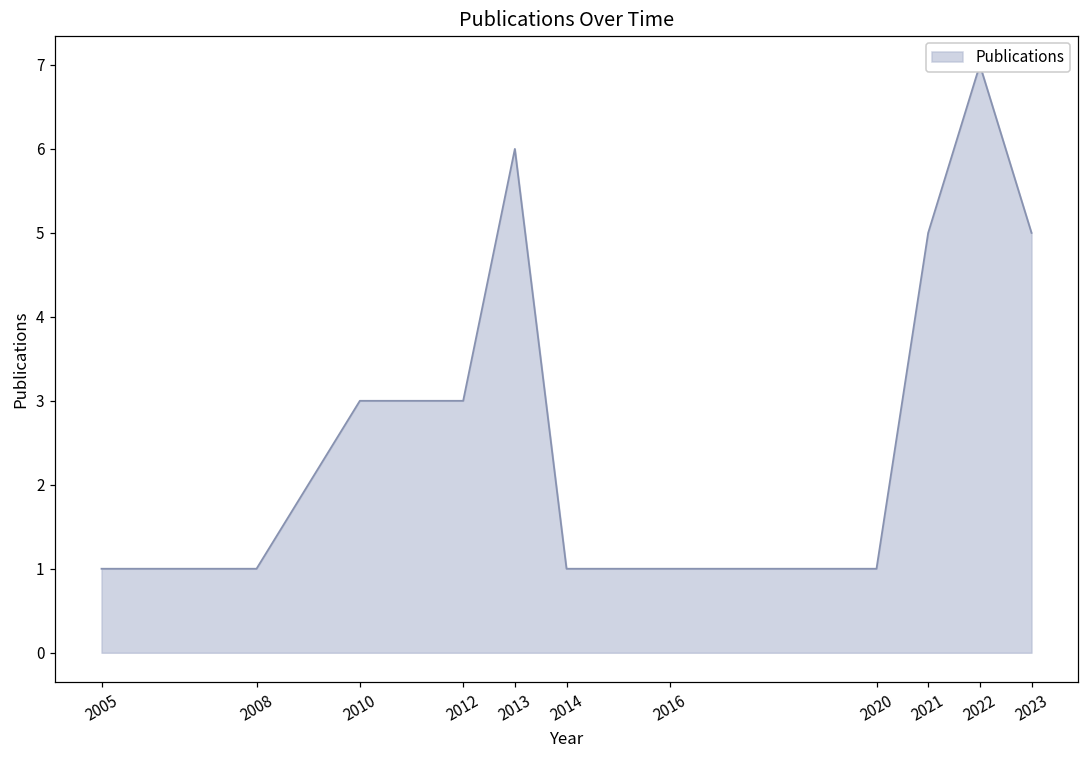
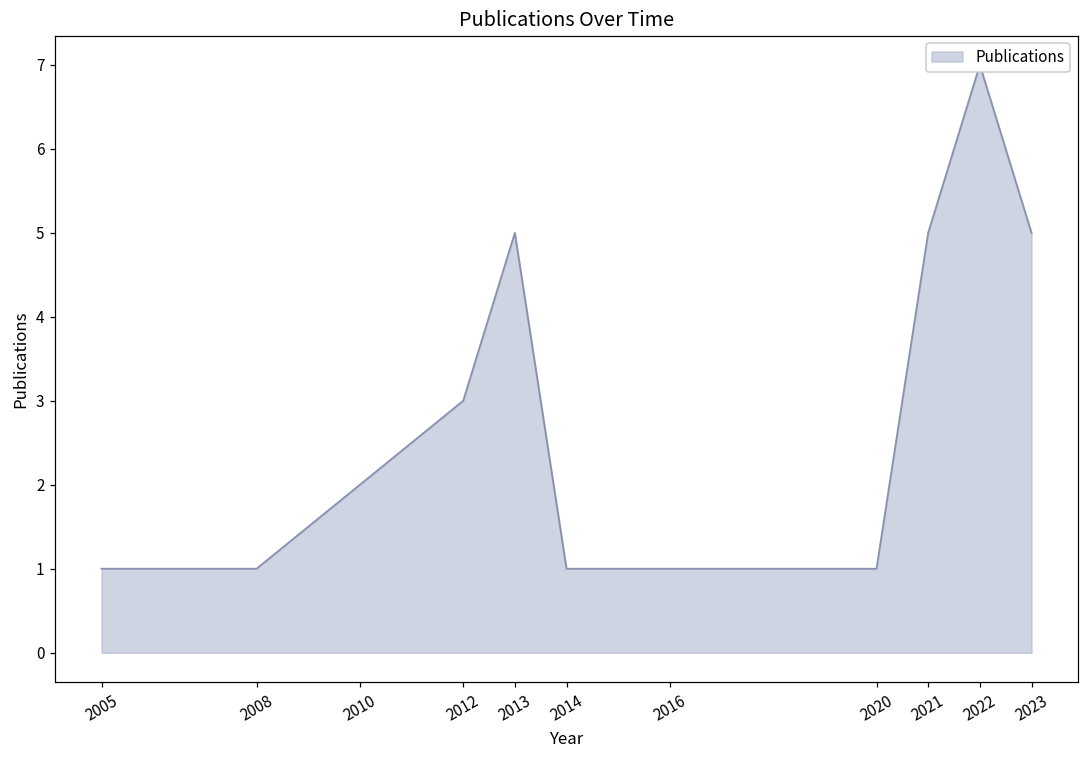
2010: 3 -> 2
2013: 6 -> 5
